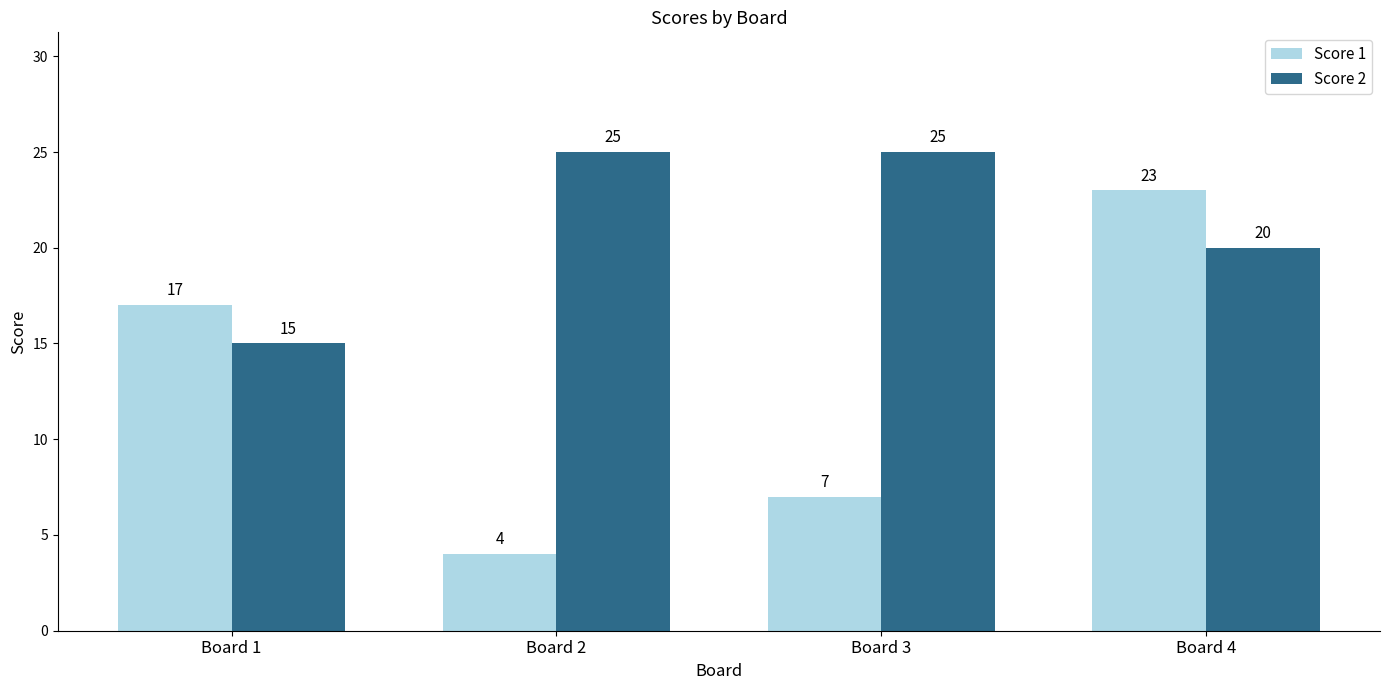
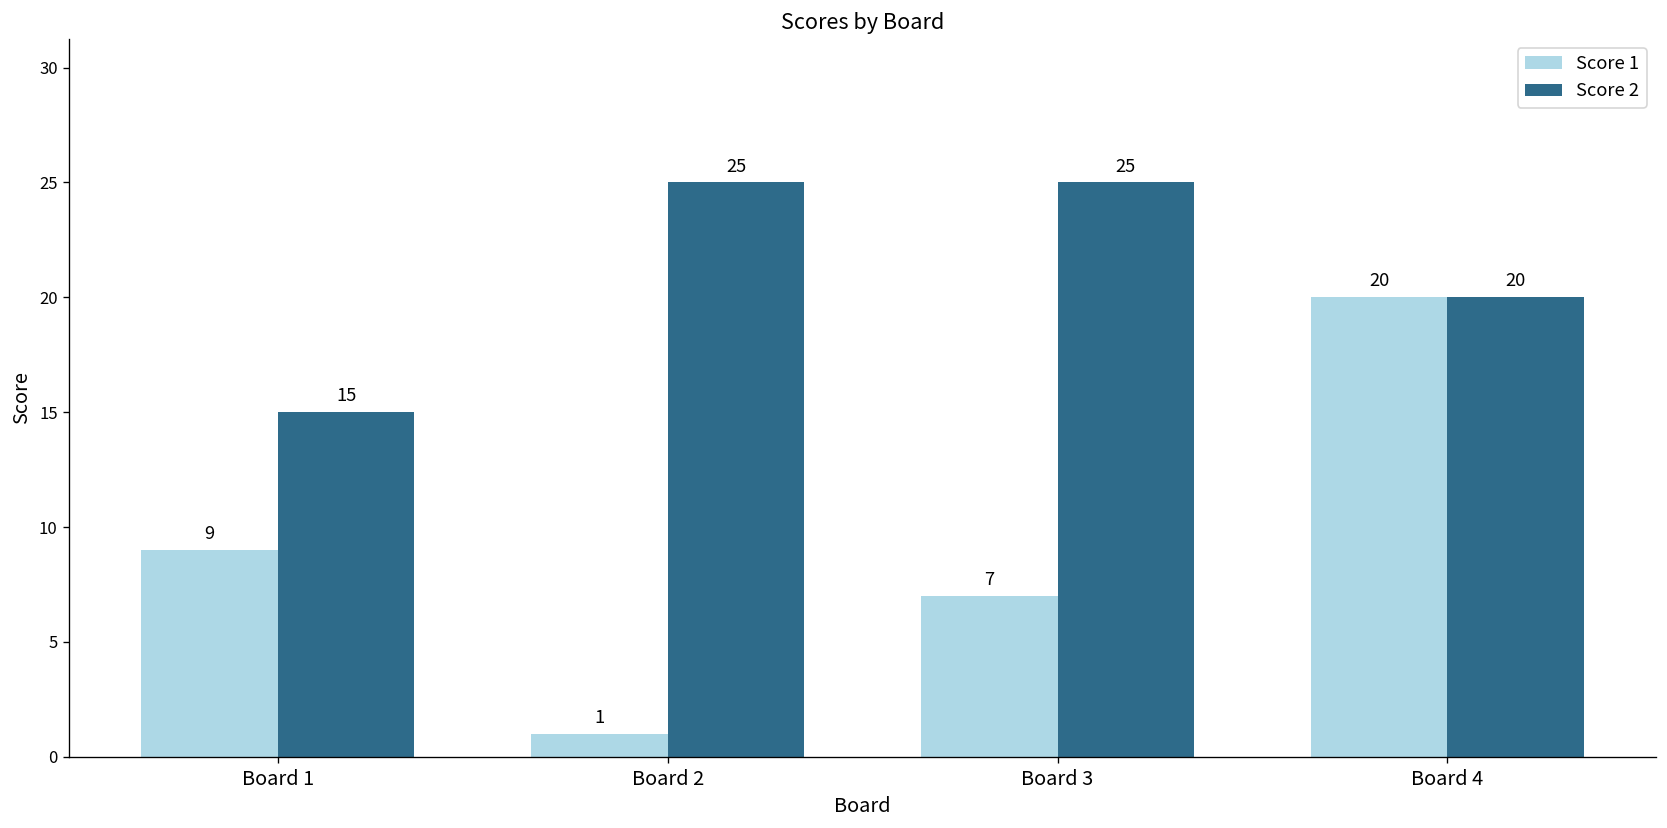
Score 1, Board 1: 17 -> 9
Score 1, Board 2: 4 -> 1
Score 1, Board 4: 23 -> 20
